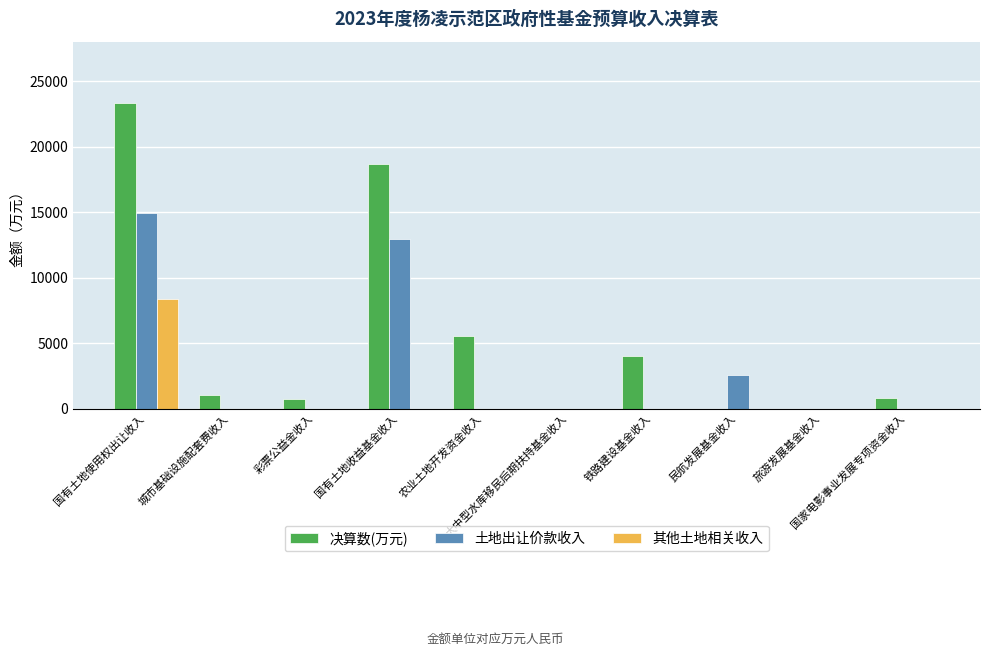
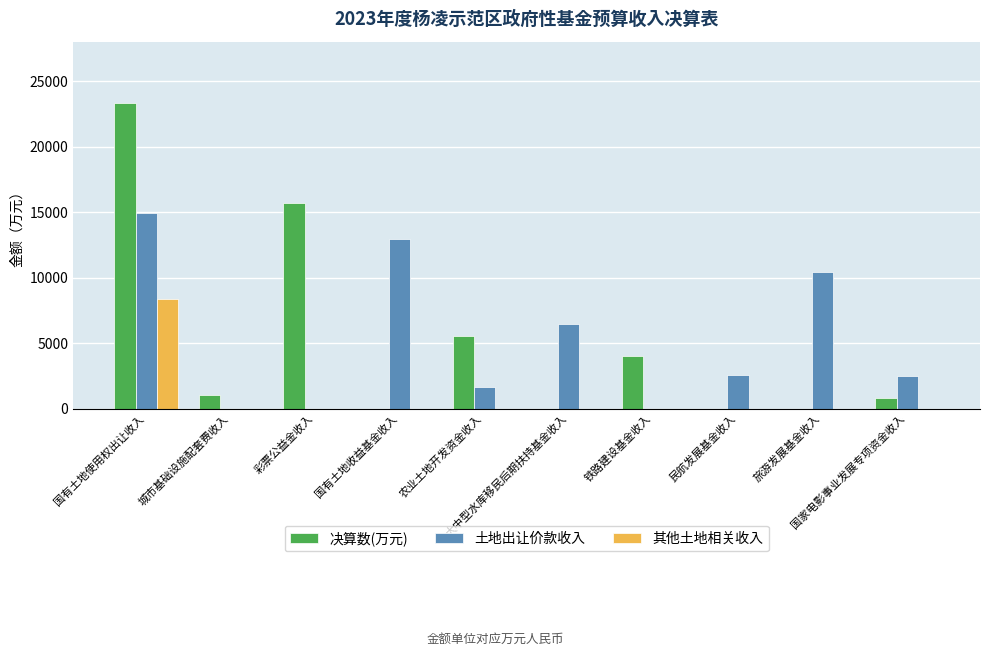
决算数(万元), 彩票公益金收入: 700 -> 15700
决算数(万元), 国有土地收益基金收入: 18700 -> 0
土地出让价款收入, 农业土地开发资金收入: 0 -> 1700
土地出让价款收入, 大中型水库移民后期扶持基金收入: 0 -> 6500
土地出让价款收入, 旅游发展基金收入: 0 -> 10400
土地出让价款收入, 国家电影事业发展专项资金收入: 0 -> 2500
